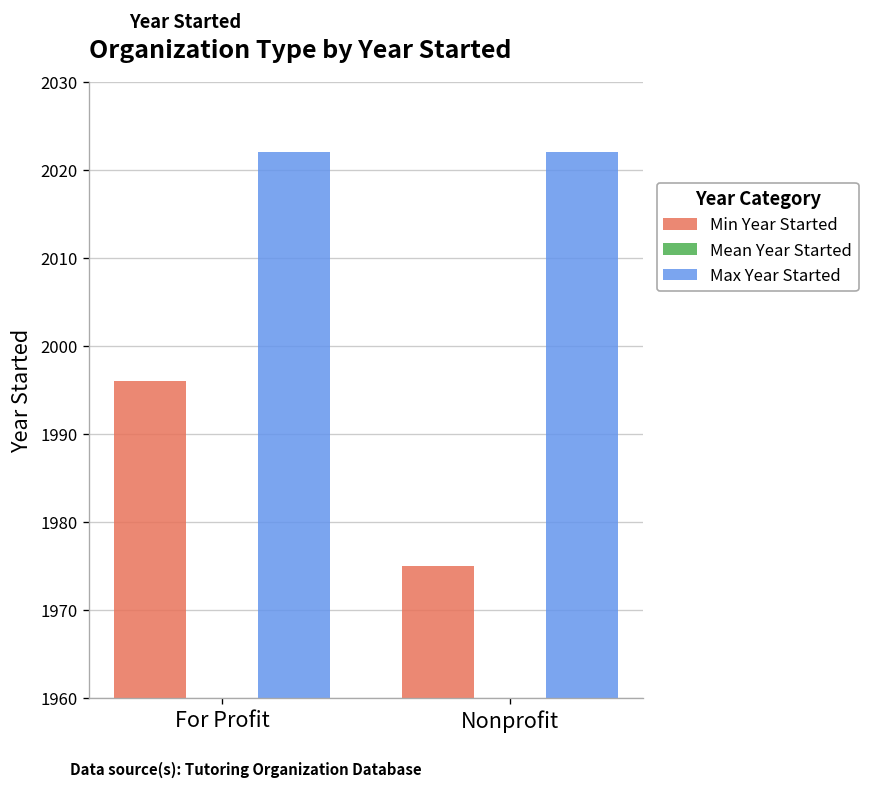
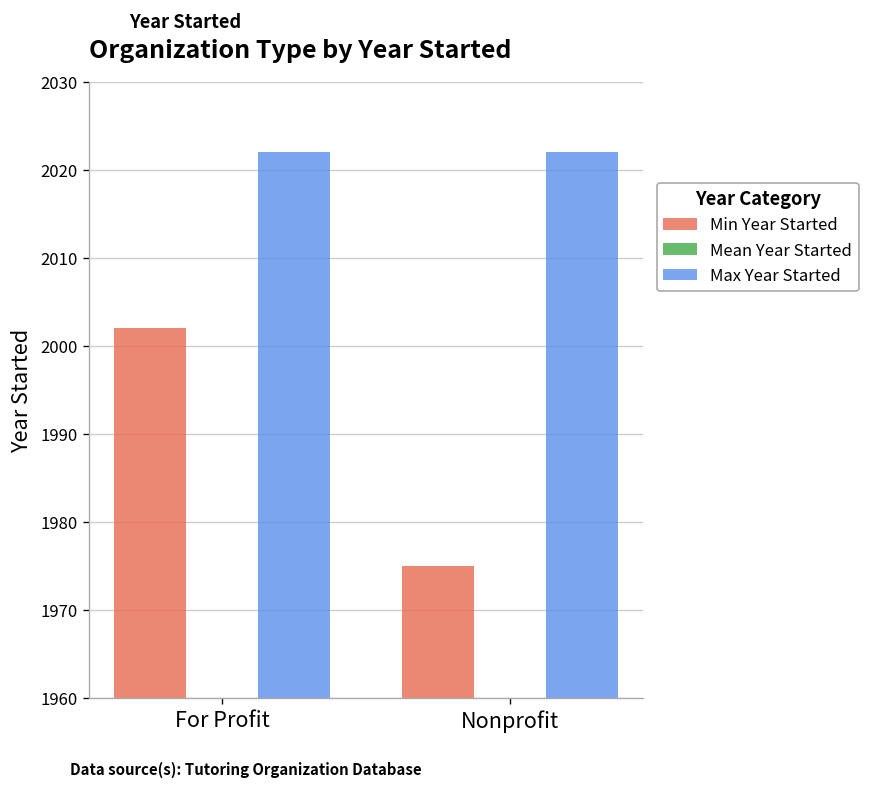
Min Year Started, For Profit: 1996 -> 2002
